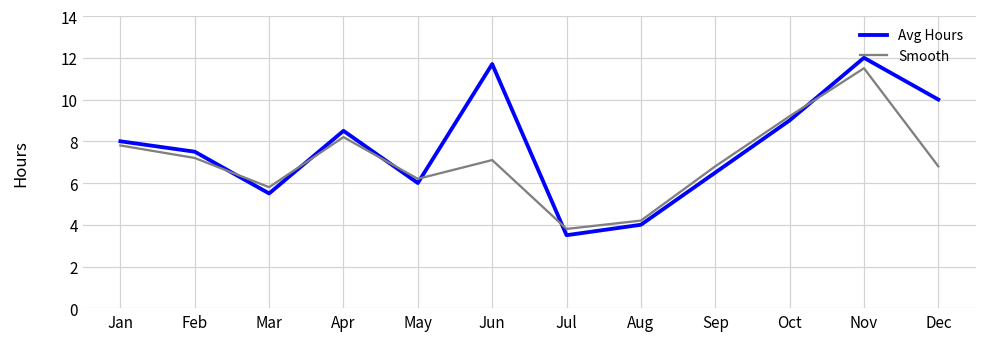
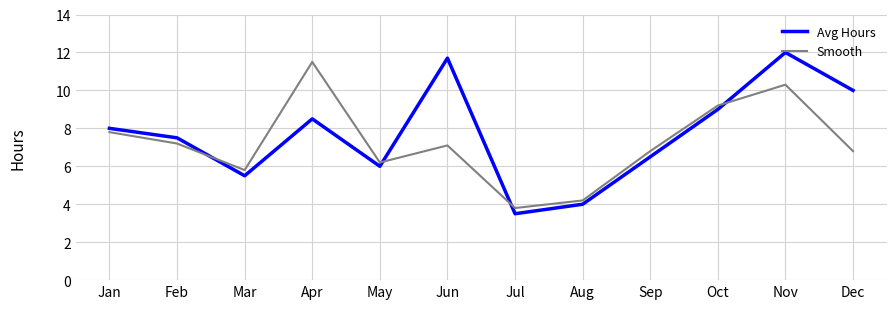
Smooth, Apr: 8.2 -> 11.5
Smooth, Nov: 11.5 -> 10.3
